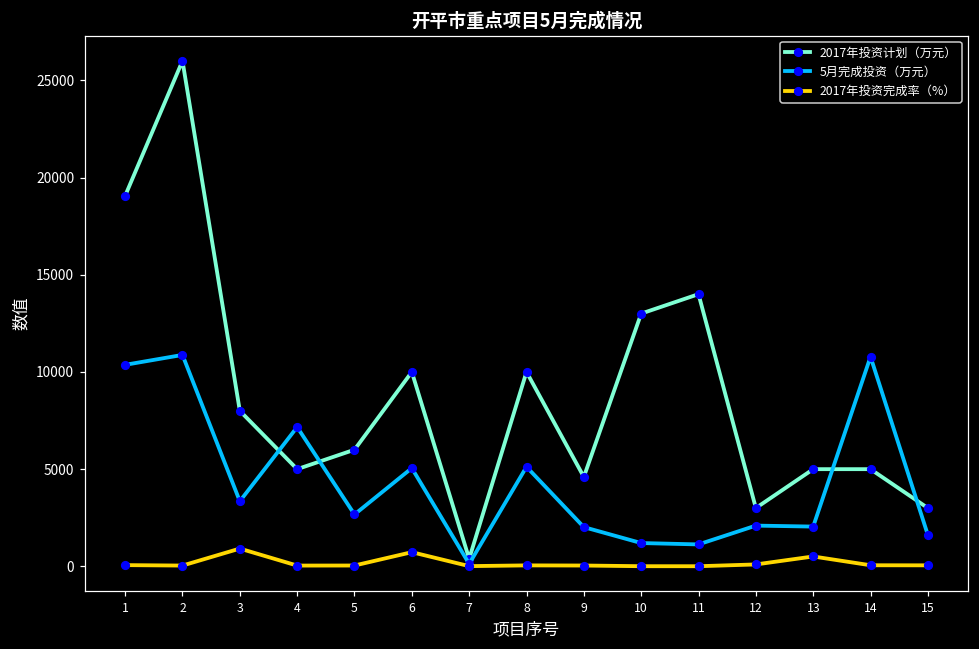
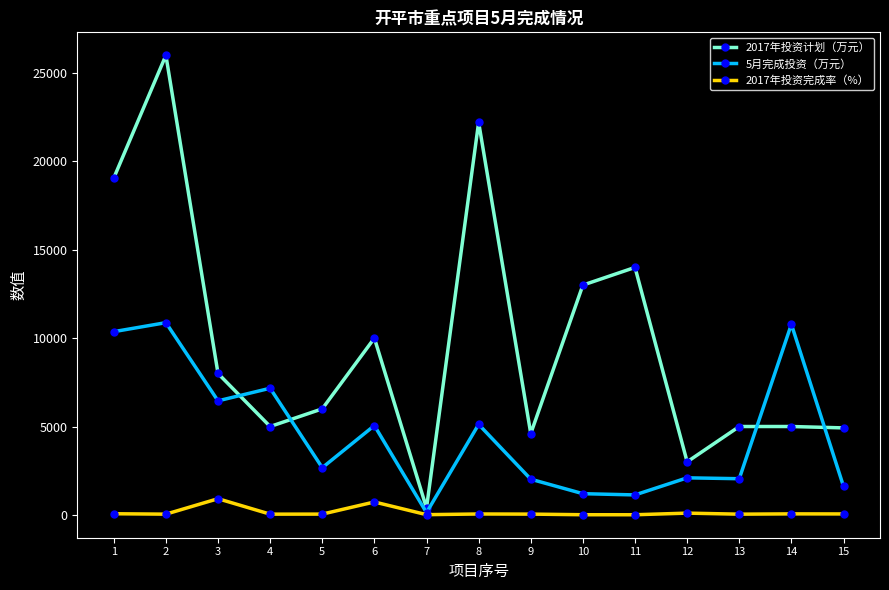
5月完成投资（万元）, 3: 3400 -> 6500
2017年投资计划（万元）, 8: 10000 -> 22200
2017年投资完成率（%）, 13: 500 -> 0
2017年投资计划（万元）, 15: 3000 -> 4900
